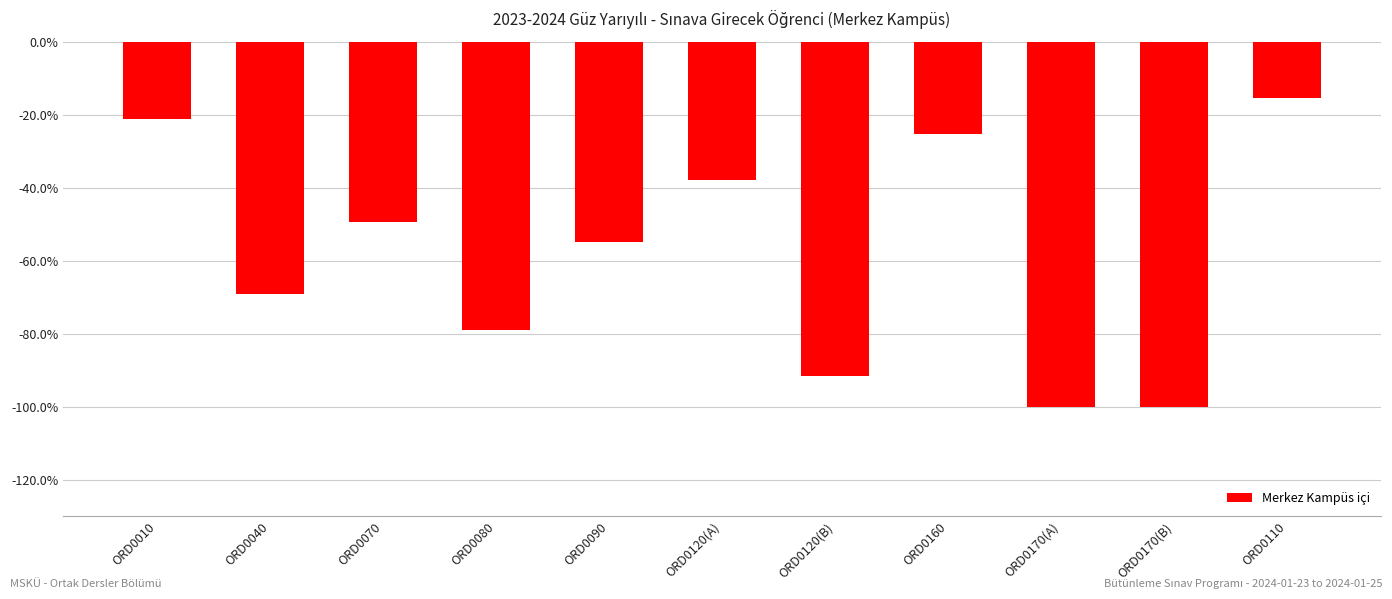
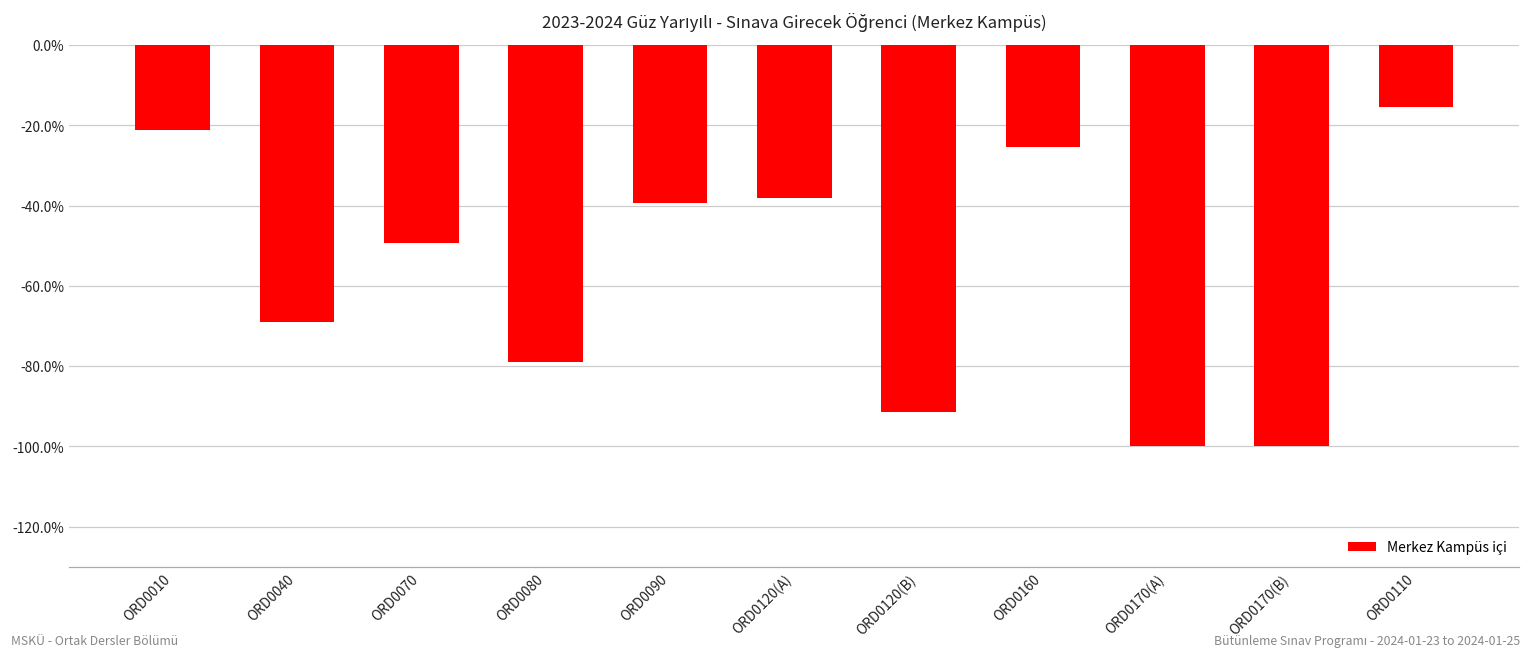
ORD0090: -55% -> -39%
